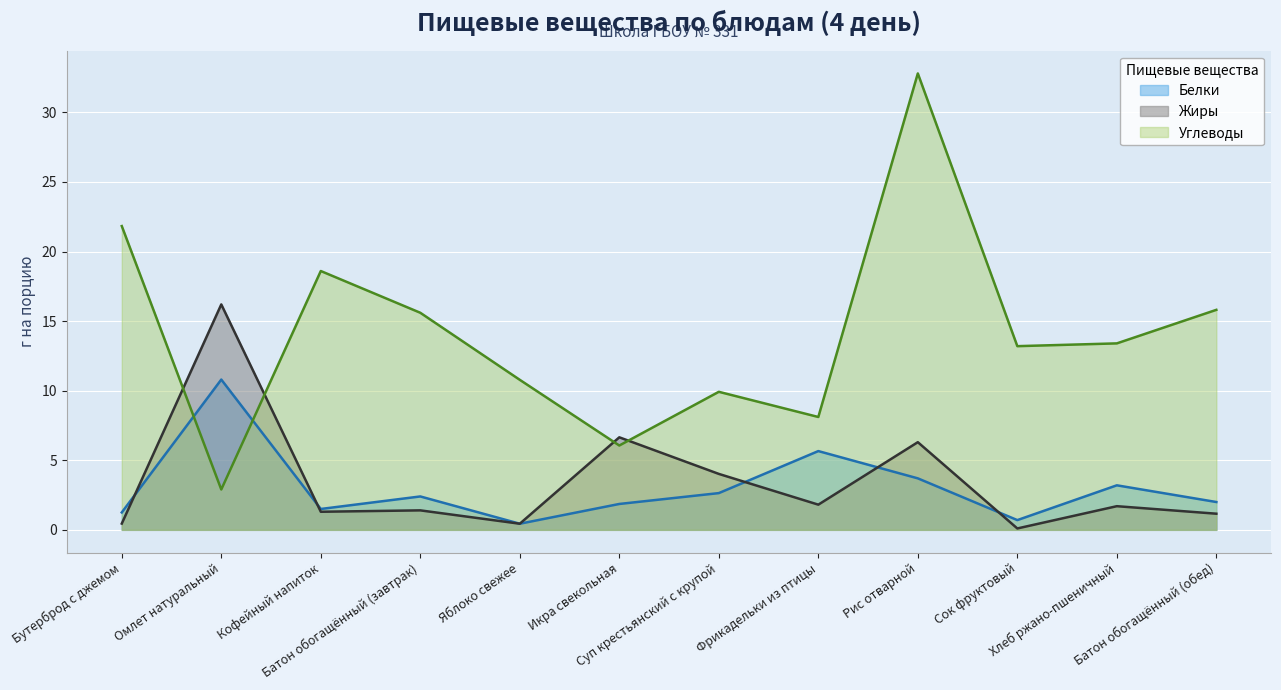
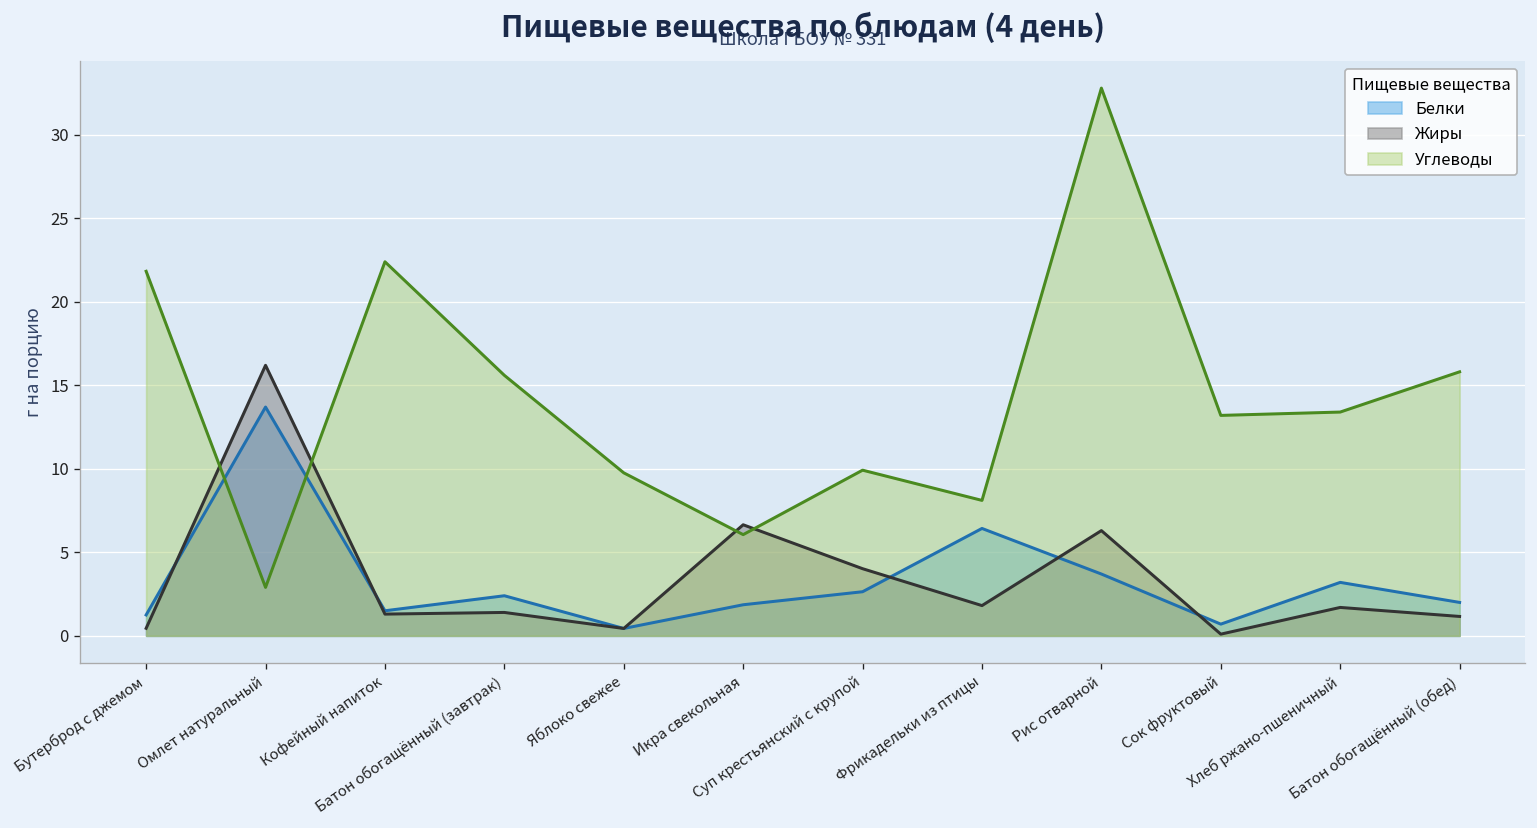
Белки, Омлет натуральный: 10.8 -> 13.7
Углеводы, Кофейный напиток: 18.6 -> 22.4
Углеводы, Яблоко свежее: 10.8 -> 9.8
Белки, Фрикадельки из птицы: 5.7 -> 6.4
